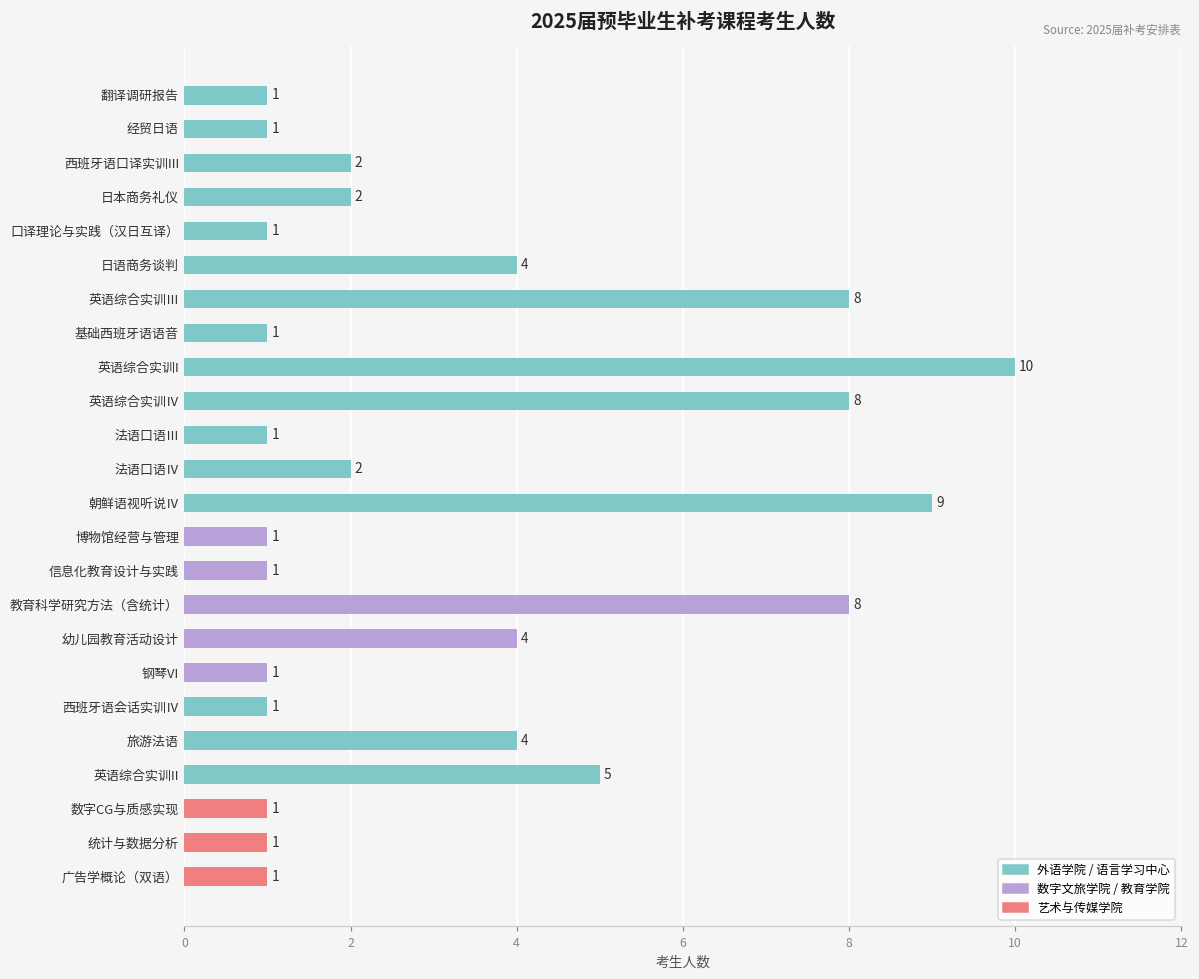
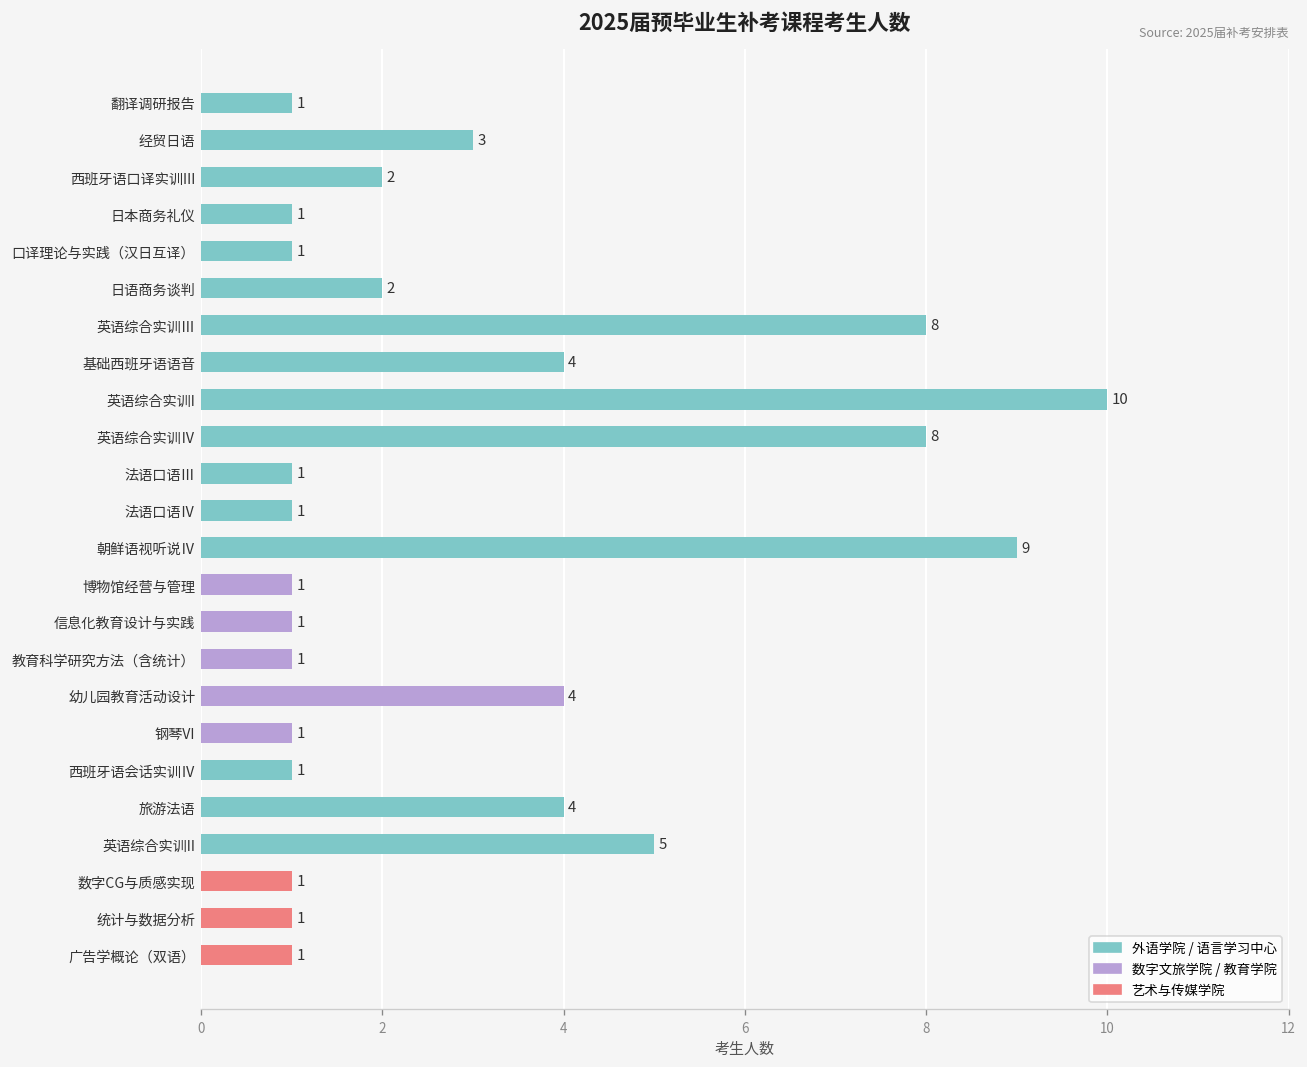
经贸日语: 1 -> 3
日本商务礼仪: 2 -> 1
日语商务谈判: 4 -> 2
基础西班牙语语音: 1 -> 4
法语口语Ⅳ: 2 -> 1
教育科学研究方法（含统计）: 8 -> 1
